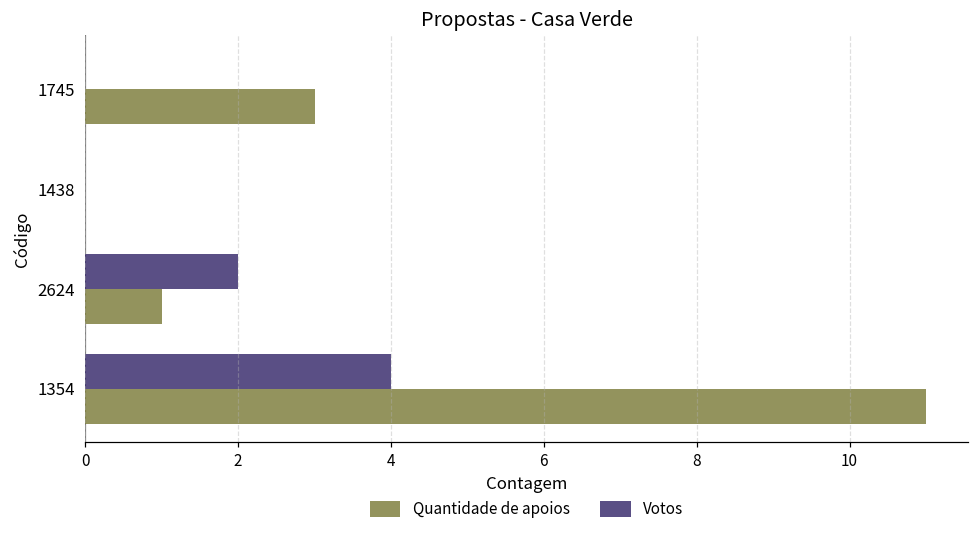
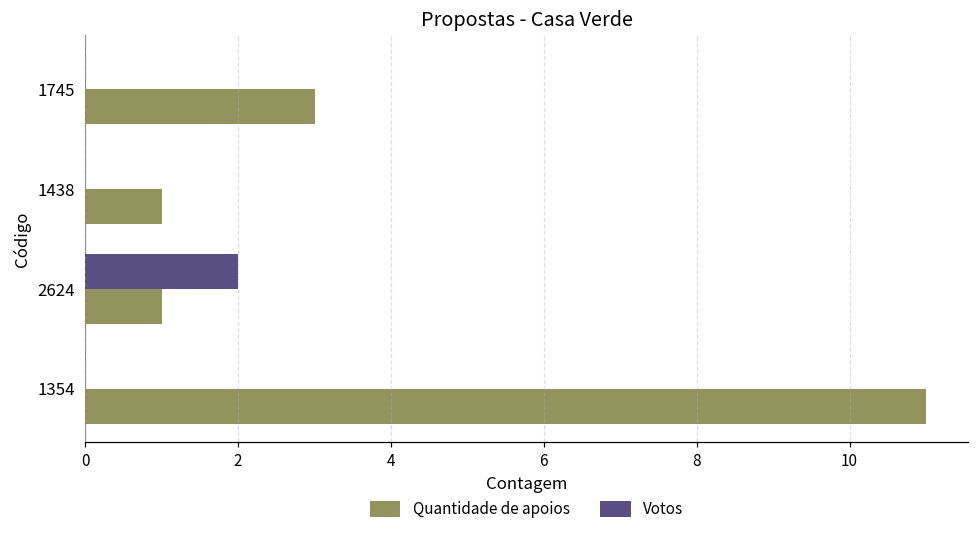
Quantidade de apoios, 1438: 0 -> 1
Votos, 1354: 4 -> 0
